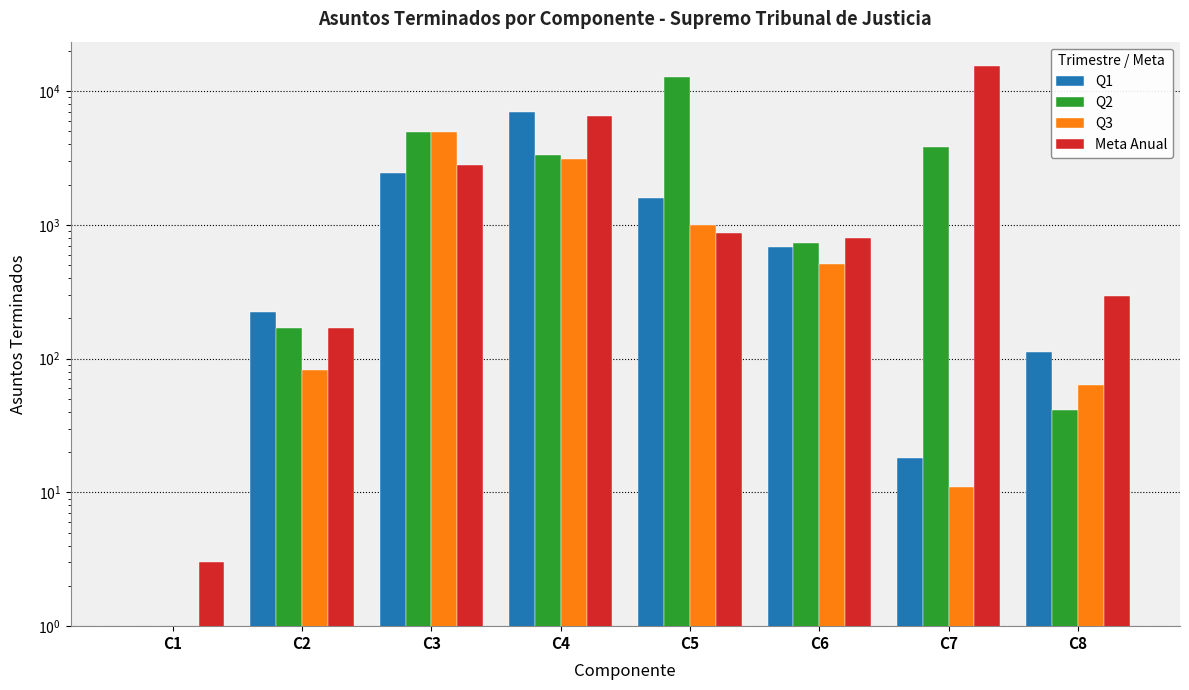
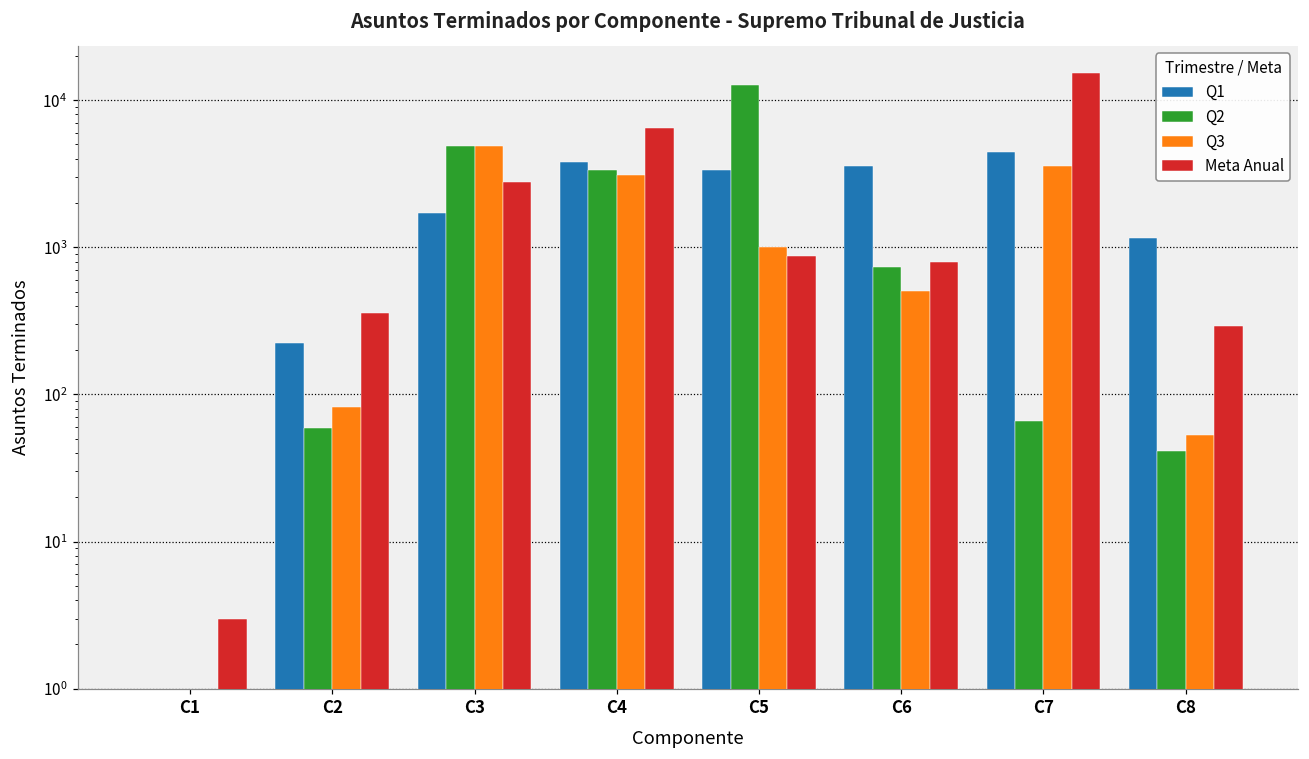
Q2, C2: 170 -> 60
Meta Anual, C2: 170 -> 360
Q1, C3: 2400 -> 1700
Q1, C4: 7000 -> 3800
Q1, C5: 1600 -> 3400
Q1, C6: 700 -> 3500
Q1, C7: 18 -> 4500
Q2, C7: 3800 -> 70
Q3, C7: 11 -> 3600
Q1, C8: 110 -> 1200
Q3, C8: 60 -> 53
